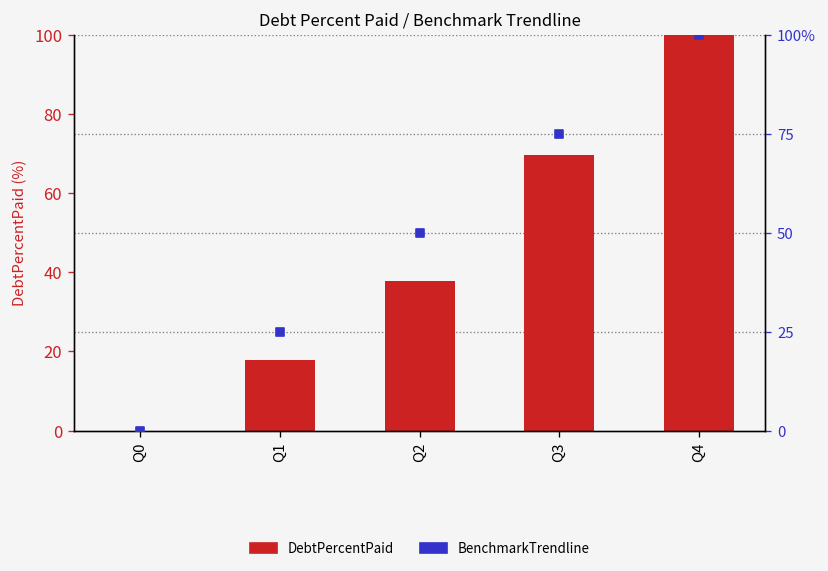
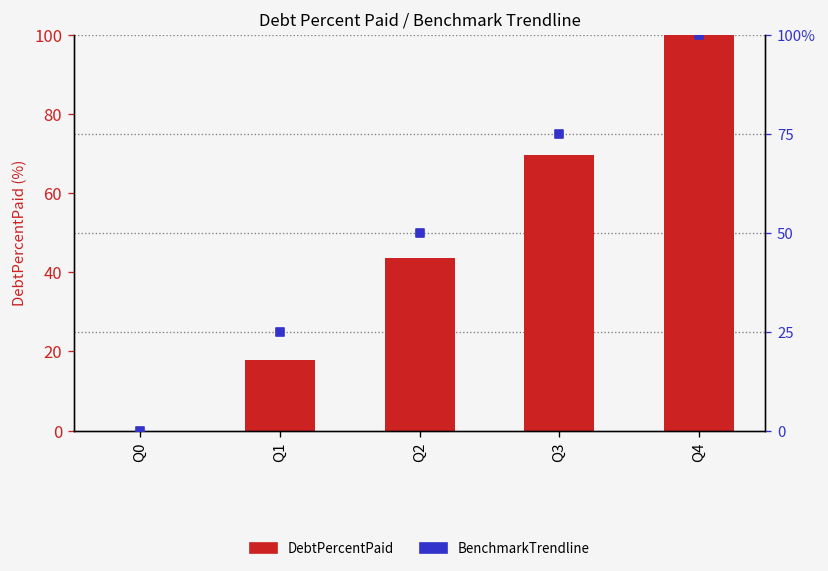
DebtPercentPaid, Q2: 38 -> 44
